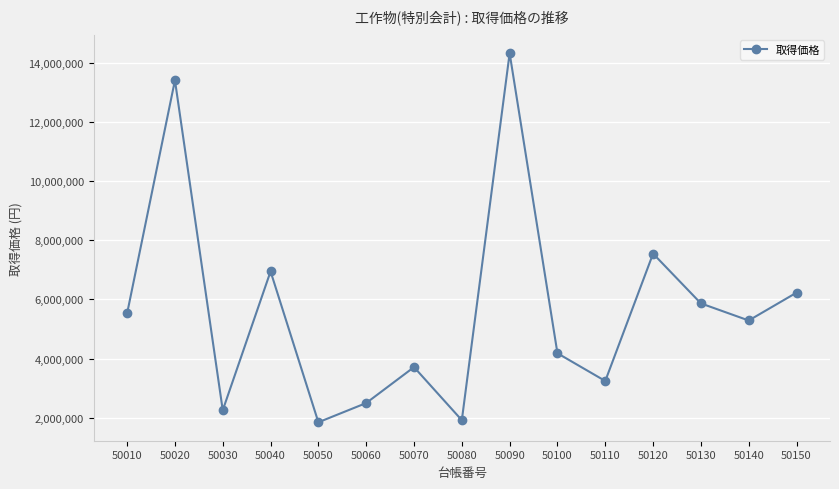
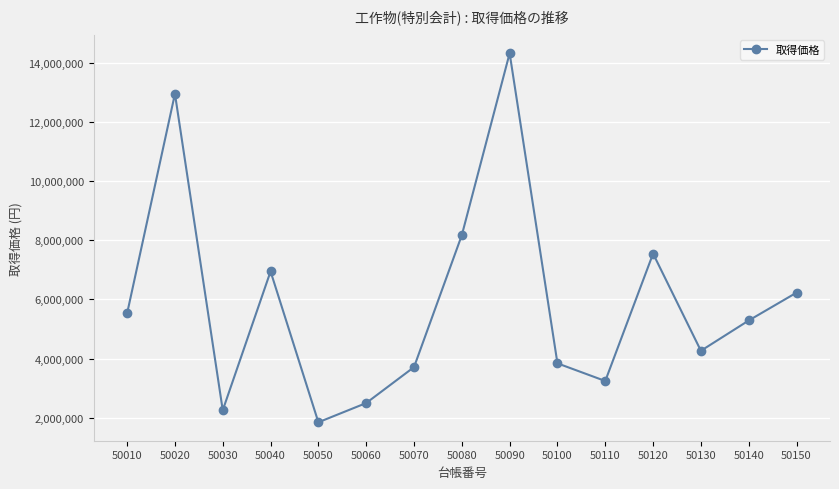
50020: 13,400,000 -> 13,000,000
50080: 1,900,000 -> 8,200,000
50100: 4,200,000 -> 3,800,000
50130: 5,900,000 -> 4,300,000
